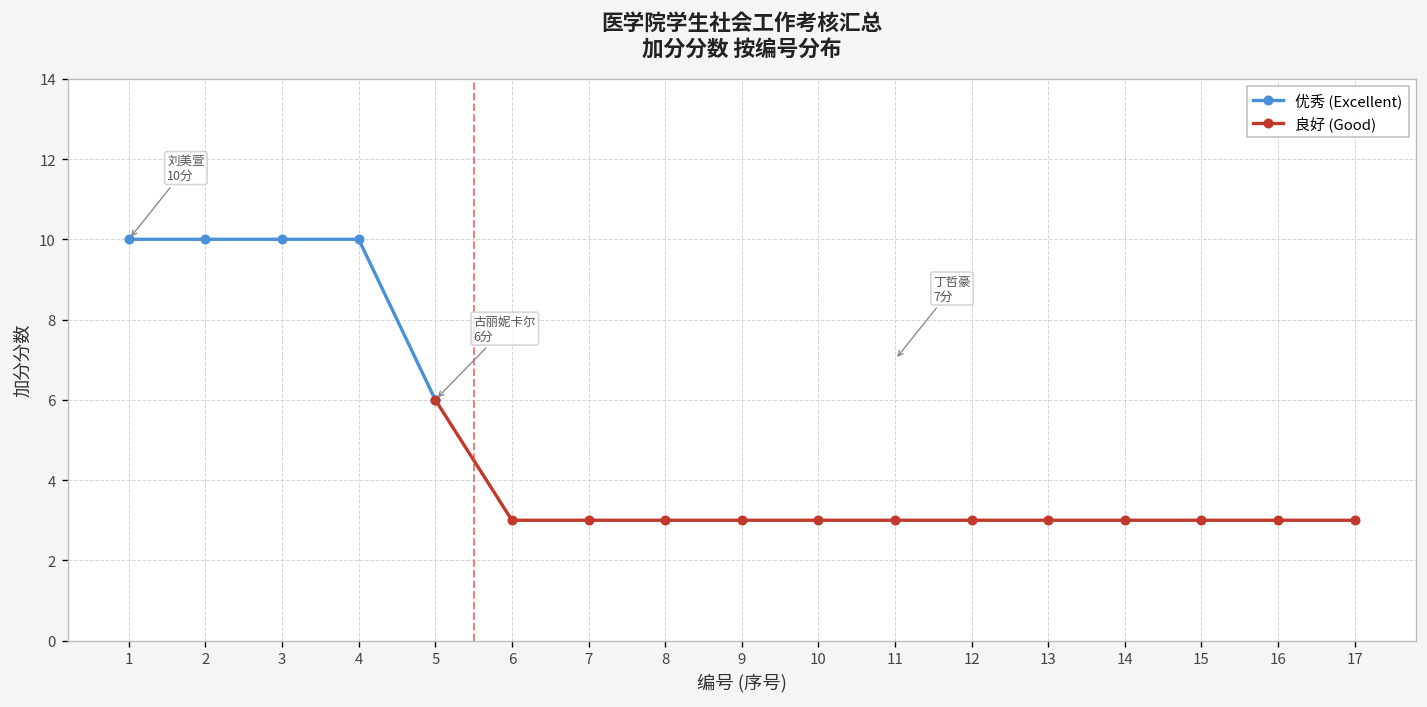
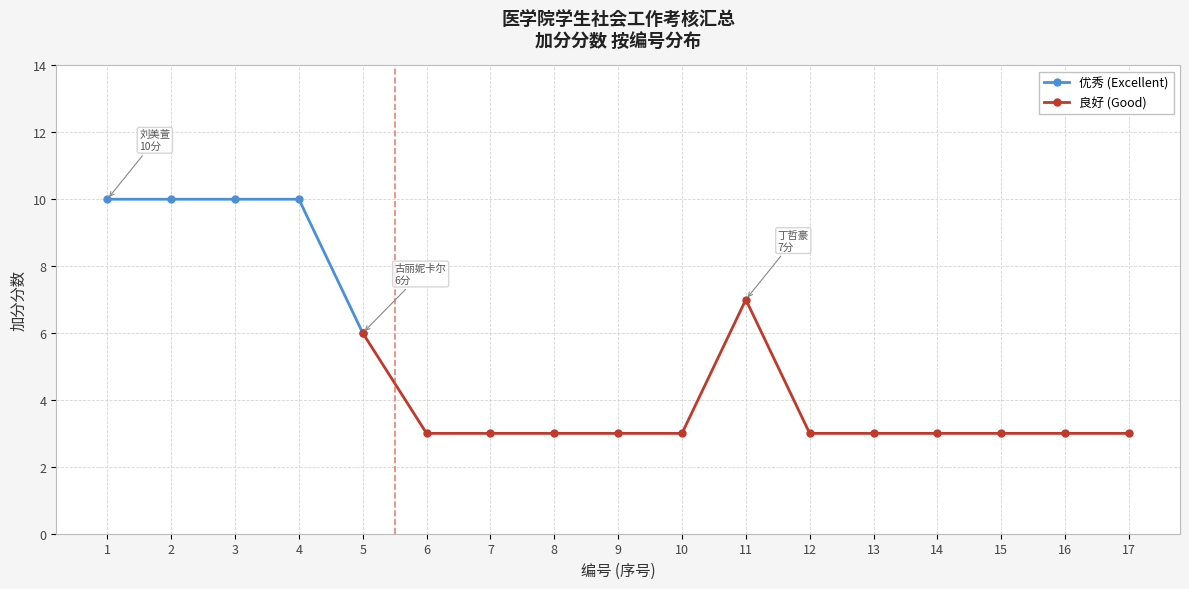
良好 (Good), 11: 3 -> 7
